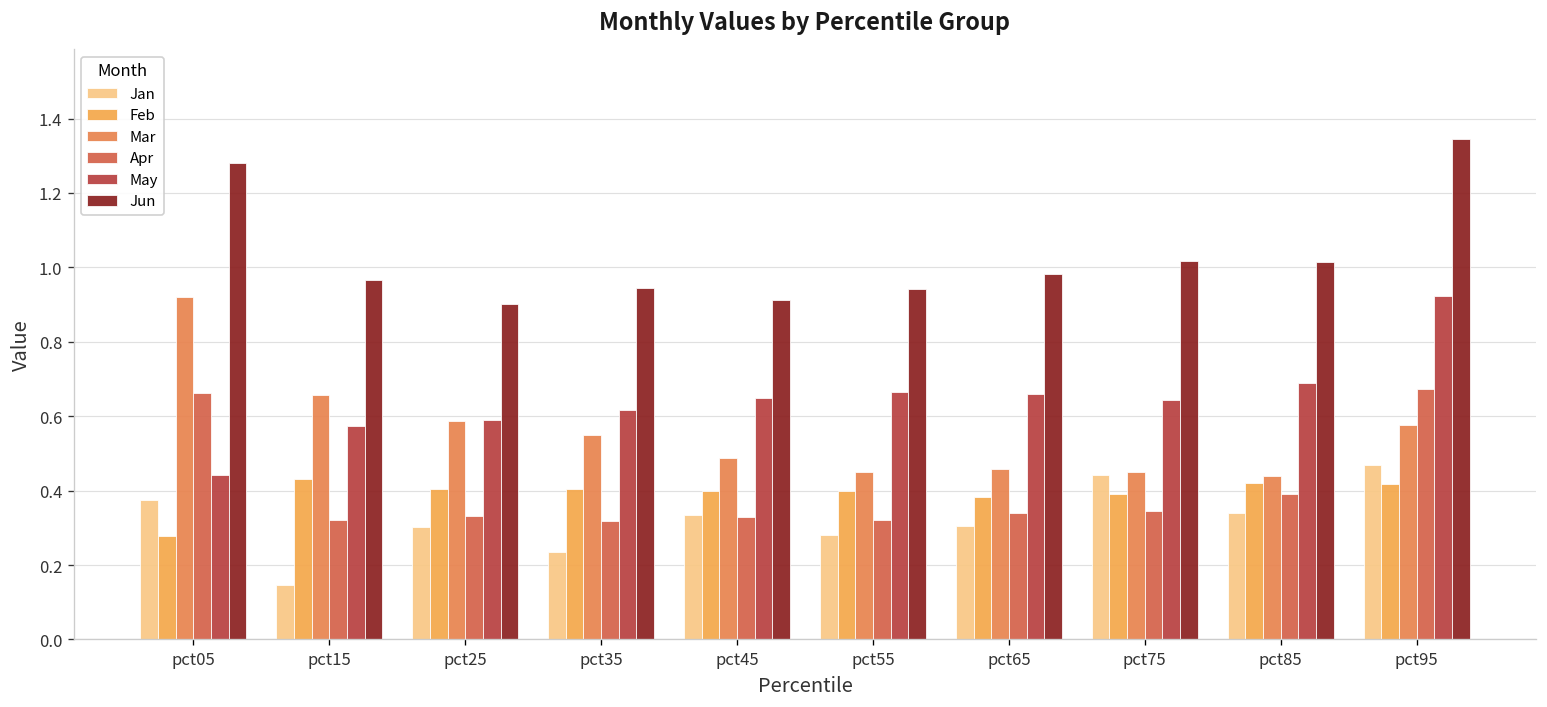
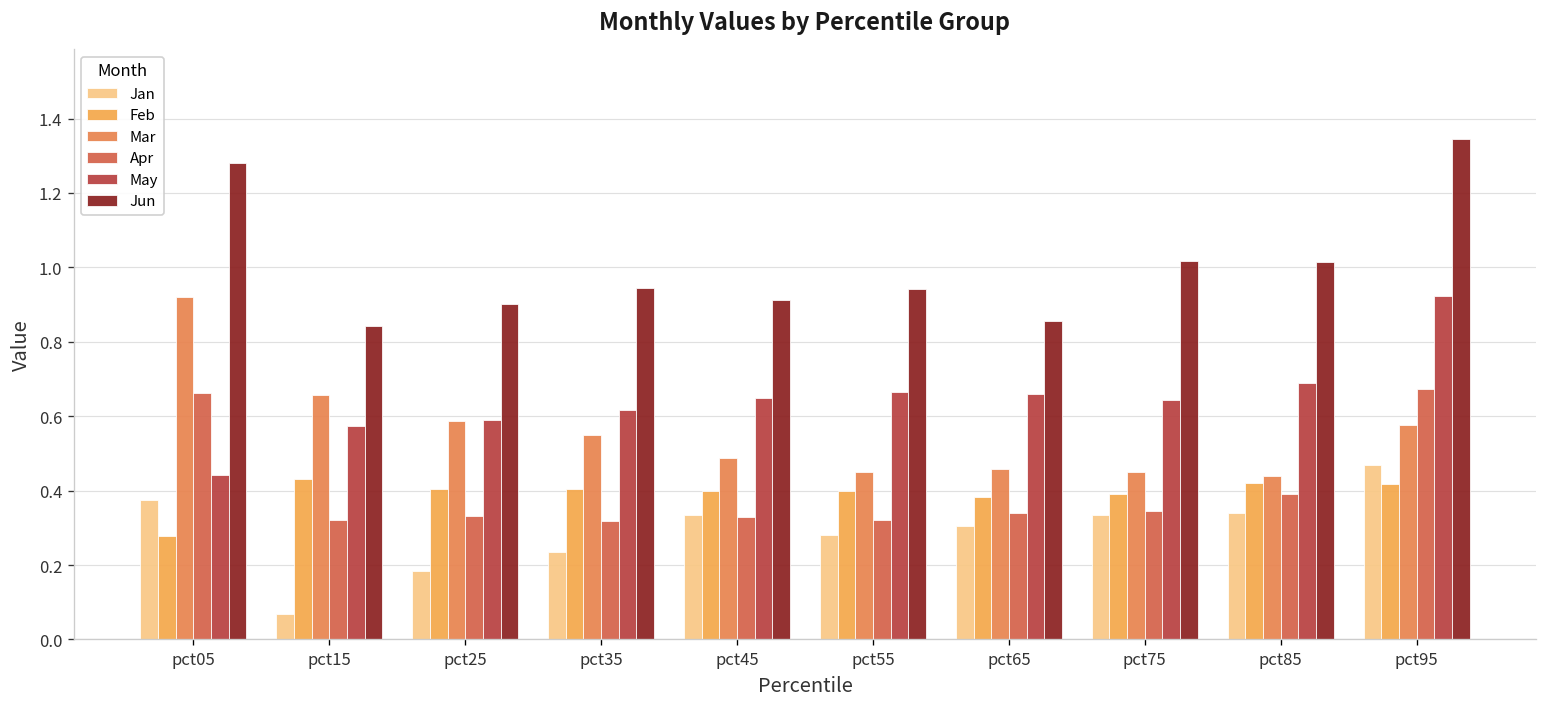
Jan, pct15: 0.15 -> 0.07
Jun, pct15: 0.97 -> 0.84
Jan, pct25: 0.30 -> 0.18
Jun, pct65: 0.98 -> 0.86
Jan, pct75: 0.44 -> 0.33
